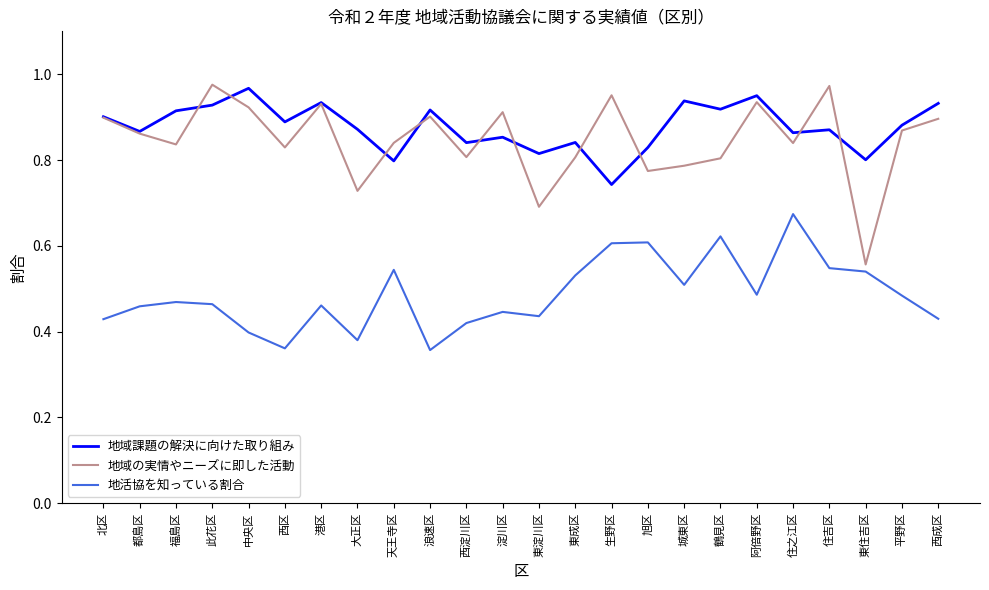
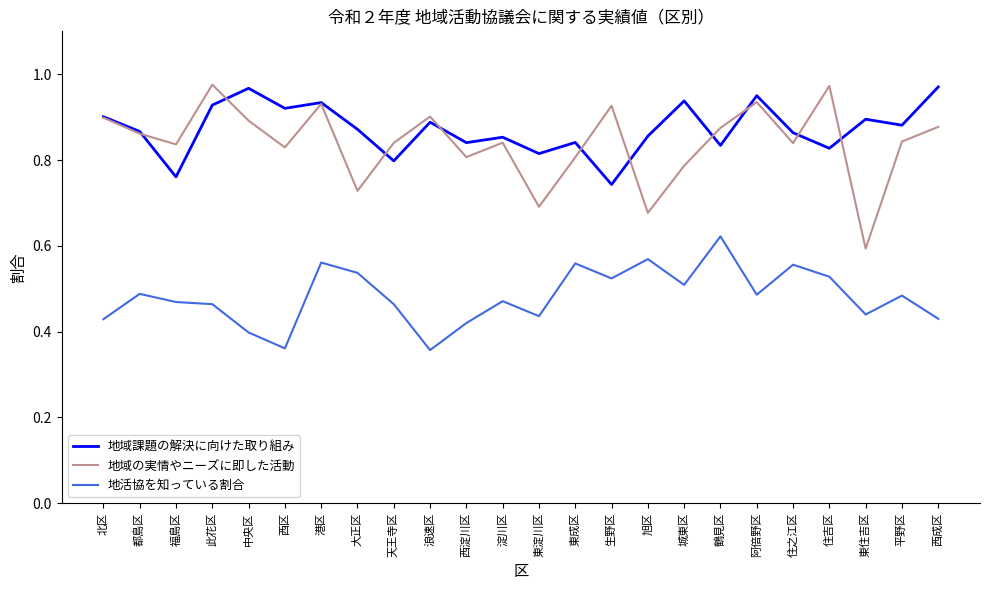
地活協を知っている割合, 都島区: 0.46 -> 0.49
地域課題の解決に向けた取り組み, 福島区: 0.91 -> 0.76
地域の実情やニーズに即した活動, 中央区: 0.92 -> 0.89
地域課題の解決に向けた取り組み, 西区: 0.89 -> 0.92
地活協を知っている割合, 港区: 0.46 -> 0.56
地活協を知っている割合, 大正区: 0.38 -> 0.54
地活協を知っている割合, 天王寺区: 0.54 -> 0.46
地域課題の解決に向けた取り組み, 浪速区: 0.92 -> 0.89
地域の実情やニーズに即した活動, 淀川区: 0.91 -> 0.84
地活協を知っている割合, 淀川区: 0.45 -> 0.47
地活協を知っている割合, 東成区: 0.53 -> 0.56
地域の実情やニーズに即した活動, 生野区: 0.95 -> 0.93
地活協を知っている割合, 生野区: 0.61 -> 0.52
地域課題の解決に向けた取り組み, 旭区: 0.83 -> 0.86
地域の実情やニーズに即した活動, 旭区: 0.77 -> 0.68
地活協を知っている割合, 旭区: 0.61 -> 0.57
地域課題の解決に向けた取り組み, 鶴見区: 0.92 -> 0.83
地域の実情やニーズに即した活動, 鶴見区: 0.80 -> 0.88
地活協を知っている割合, 住之江区: 0.67 -> 0.56
地域課題の解決に向けた取り組み, 住吉区: 0.87 -> 0.83
地活協を知っている割合, 住吉区: 0.55 -> 0.53
地域課題の解決に向けた取り組み, 東住吉区: 0.80 -> 0.90
地域の実情やニーズに即した活動, 東住吉区: 0.56 -> 0.59
地活協を知っている割合, 東住吉区: 0.54 -> 0.44
地域の実情やニーズに即した活動, 平野区: 0.87 -> 0.84
地域課題の解決に向けた取り組み, 西成区: 0.93 -> 0.97
地域の実情やニーズに即した活動, 西成区: 0.90 -> 0.88
